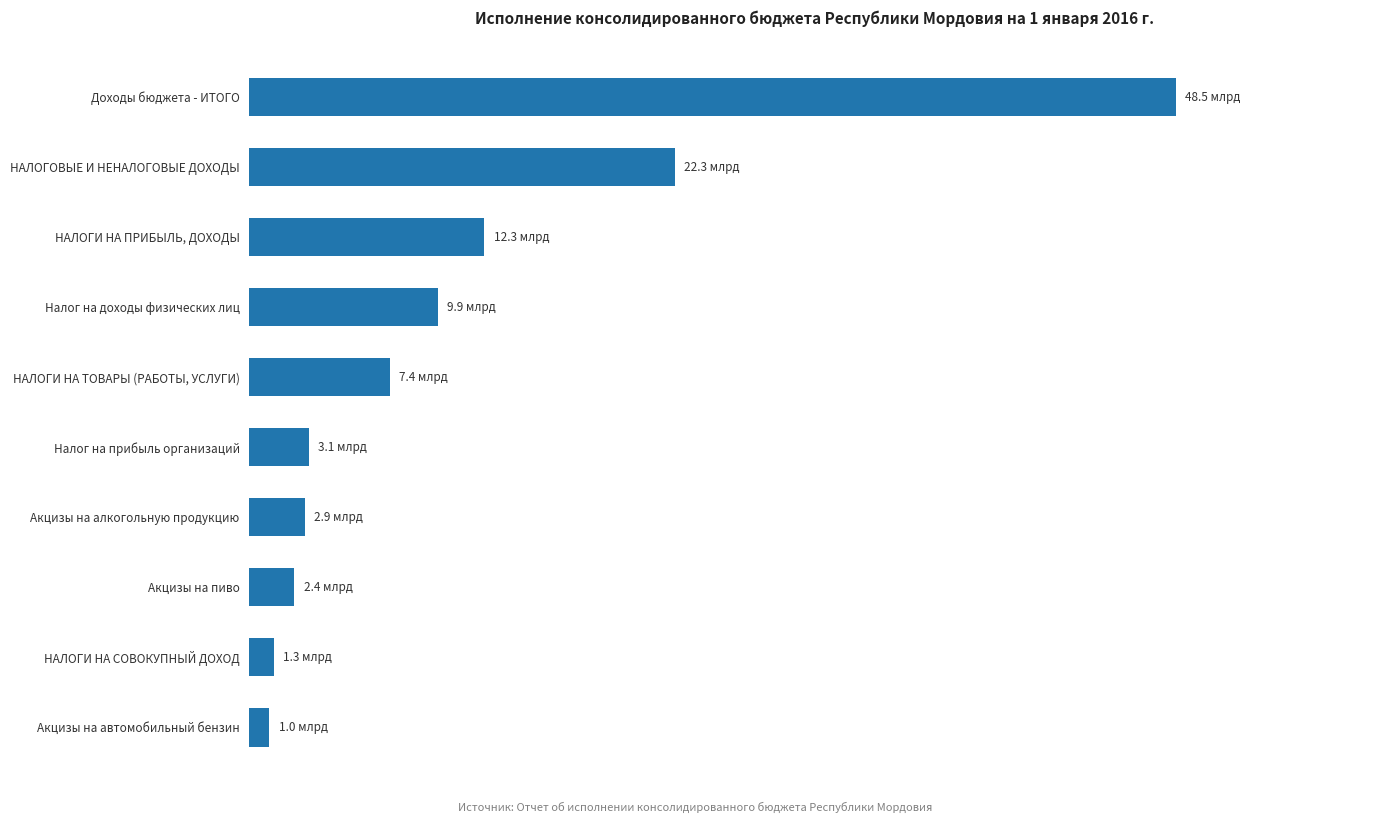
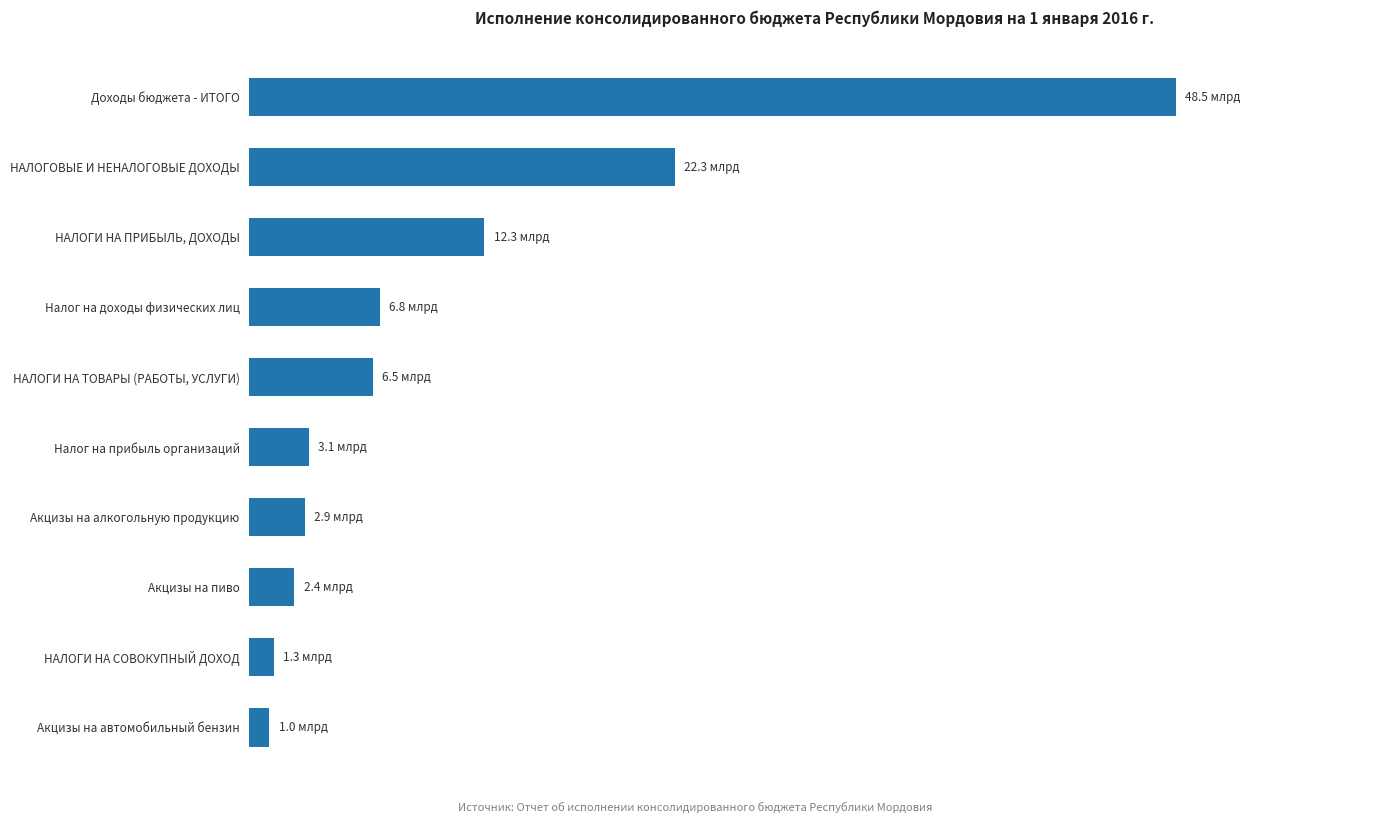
Налог на доходы физических лиц: 9.9 -> 6.8
НАЛОГИ НА ТОВАРЫ (РАБОТЫ, УСЛУГИ): 7.4 -> 6.5
